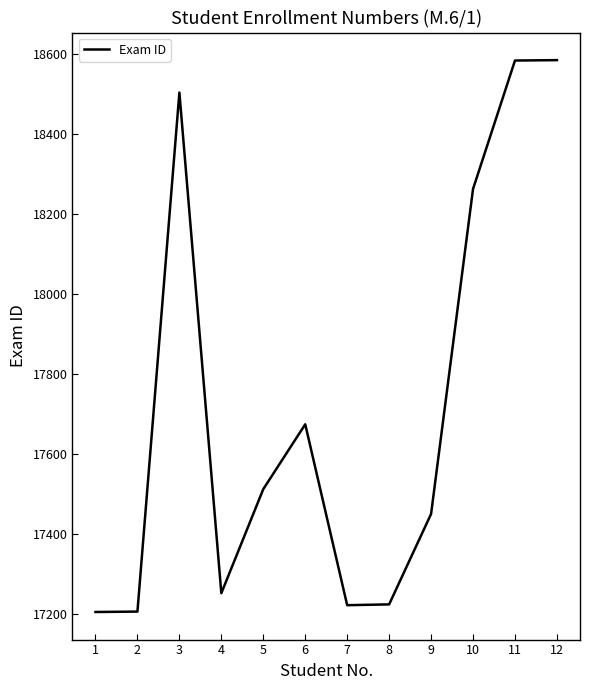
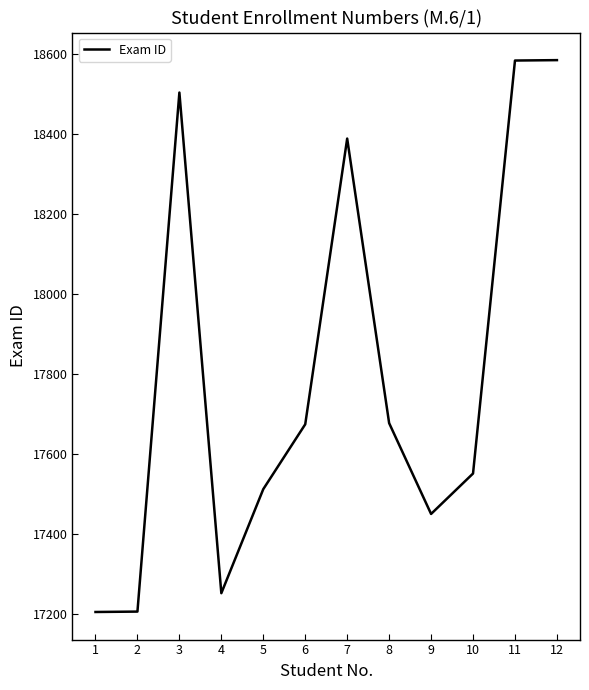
7: 17220 -> 18390
8: 17230 -> 17680
10: 18260 -> 17550
